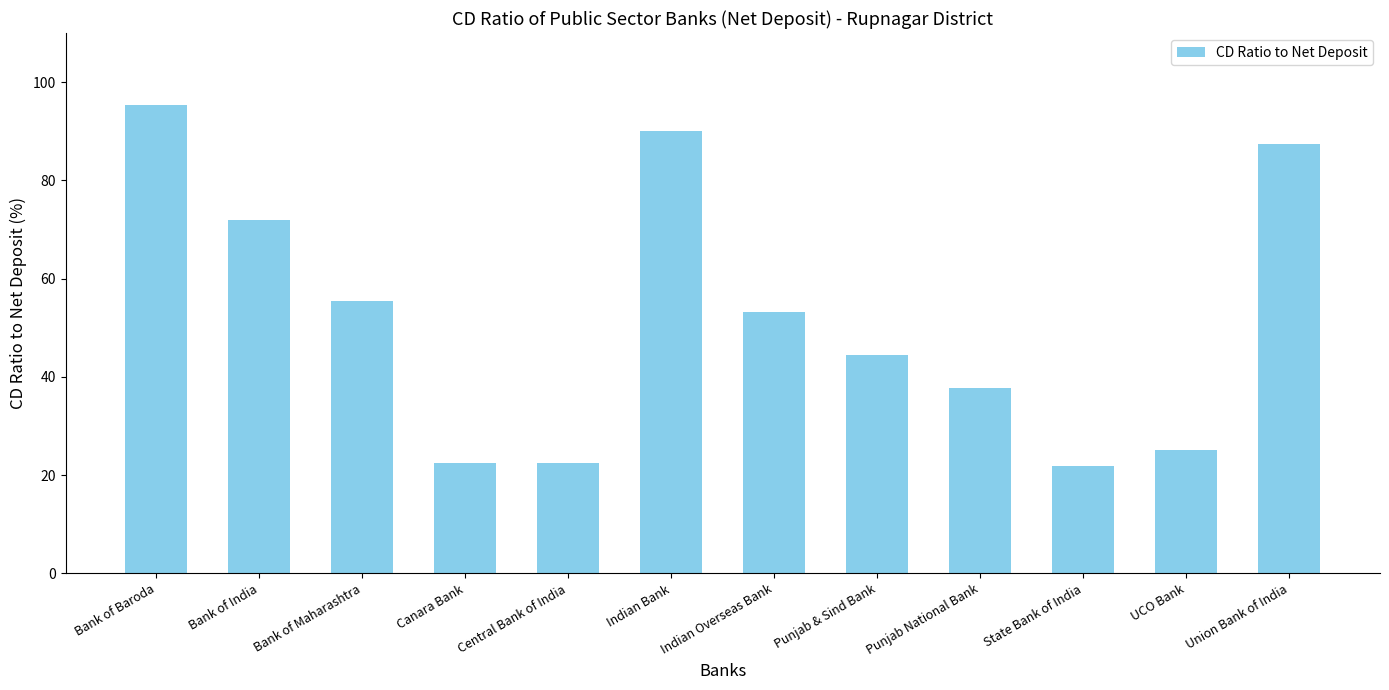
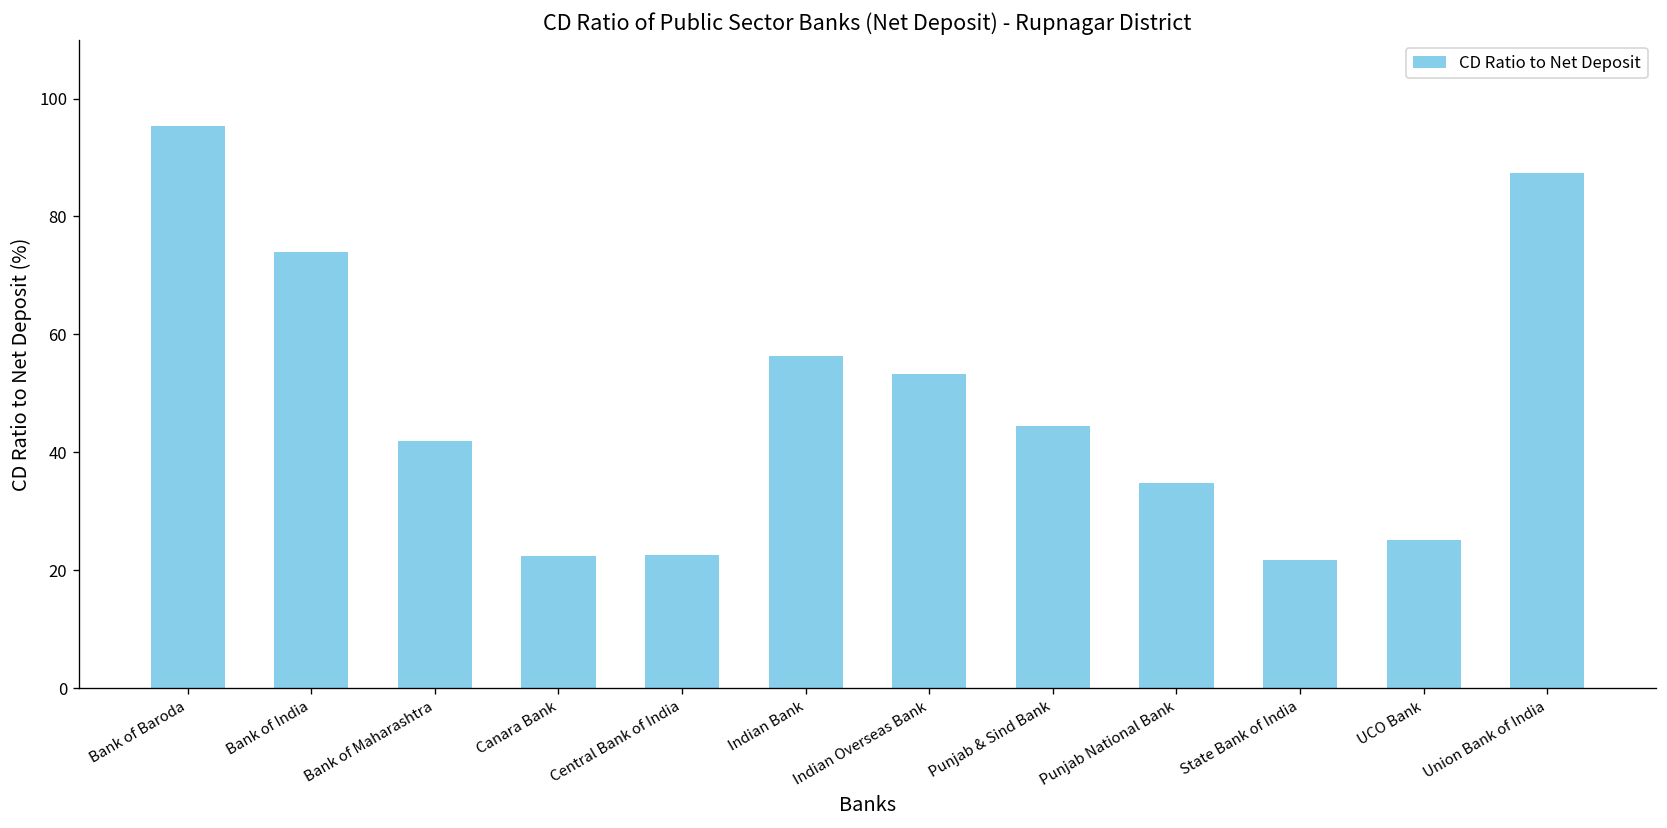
Bank of India: 72 -> 74
Bank of Maharashtra: 56 -> 42
Indian Bank: 90 -> 56
Punjab National Bank: 38 -> 35
